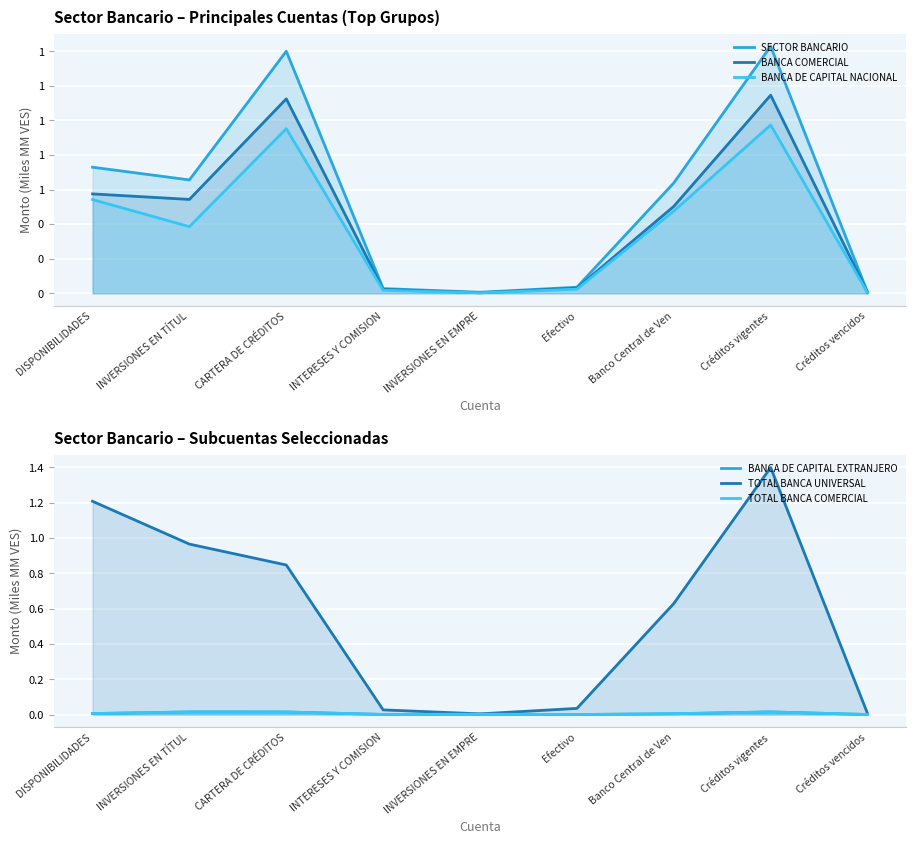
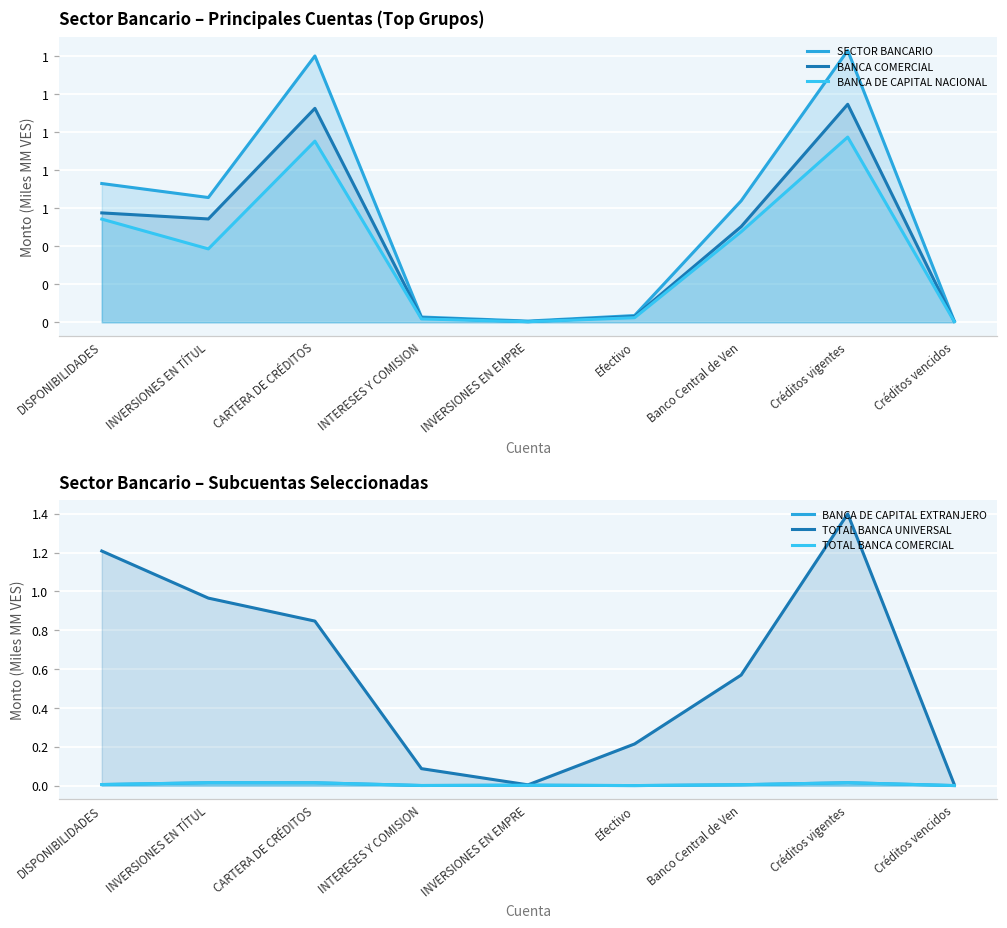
Sector Bancario – Subcuentas Seleccionadas, TOTAL BANCA UNIVERSAL, INTERESES Y COMISION: 0.03 -> 0.09
Sector Bancario – Subcuentas Seleccionadas, TOTAL BANCA UNIVERSAL, Efectivo: 0.03 -> 0.21
Sector Bancario – Subcuentas Seleccionadas, TOTAL BANCA UNIVERSAL, Banco Central de Ven: 0.63 -> 0.57
